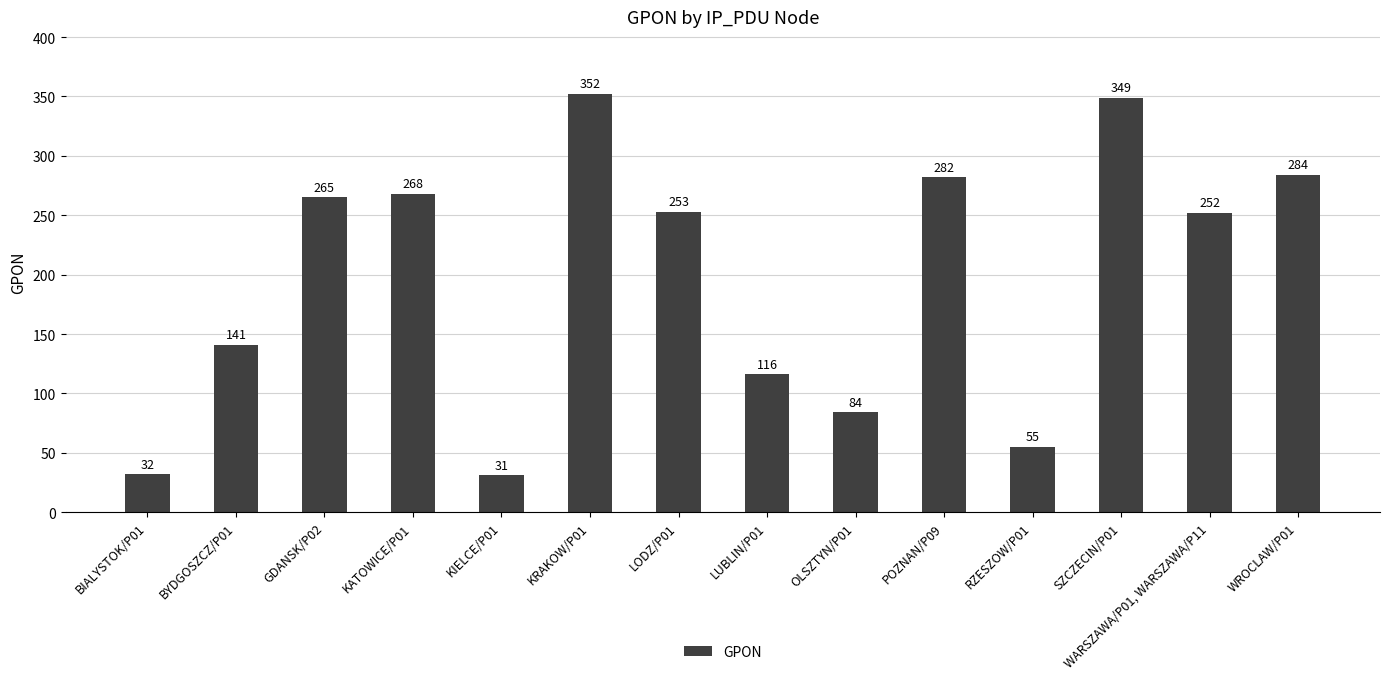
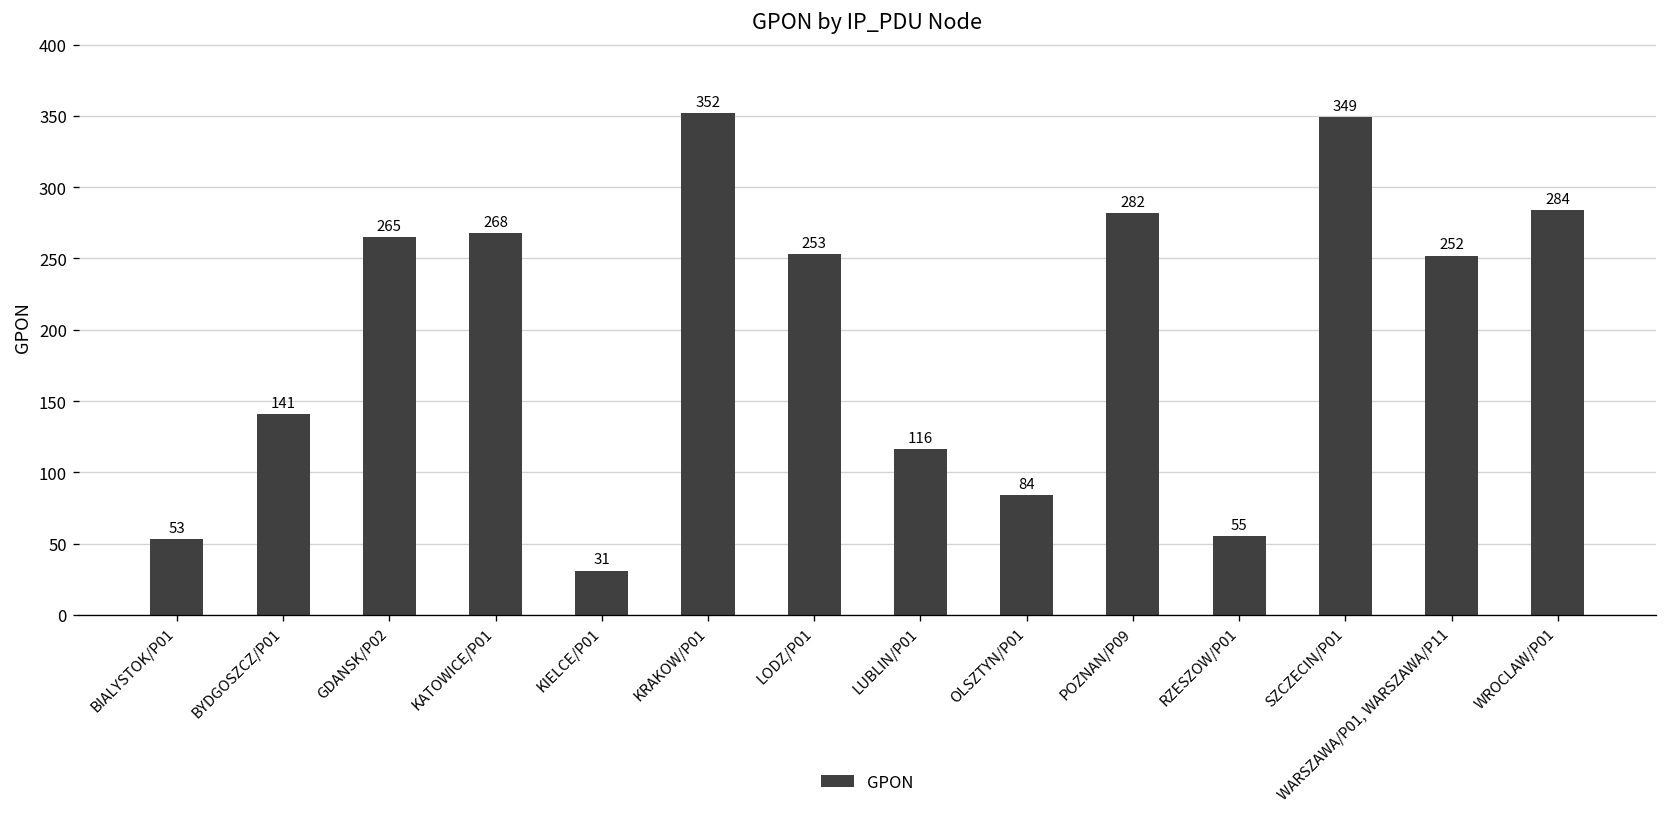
BIALYSTOK/P01: 32 -> 53
